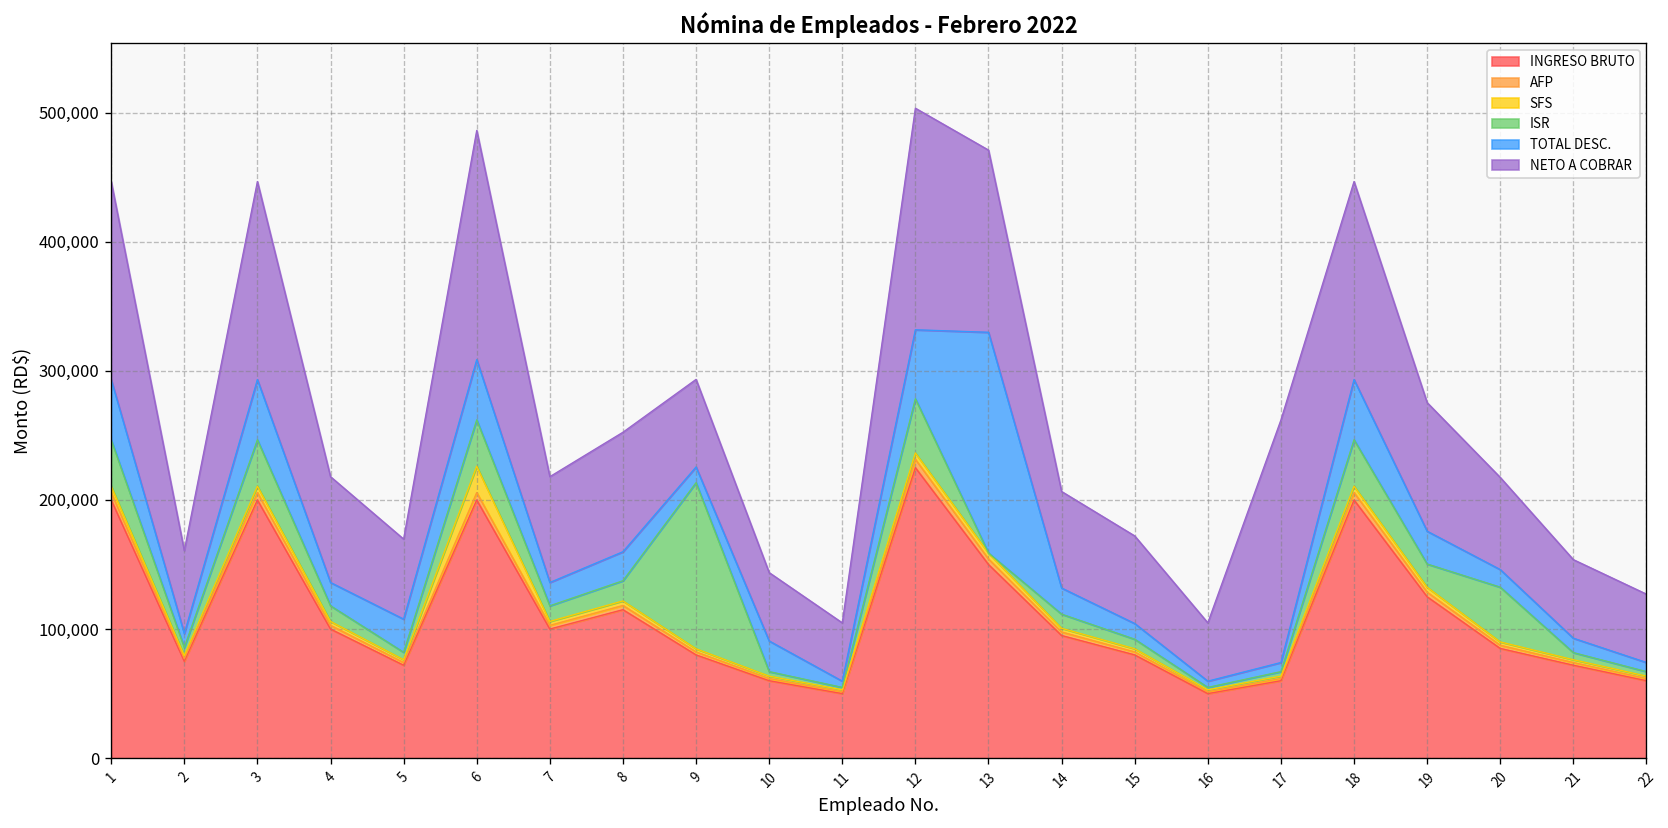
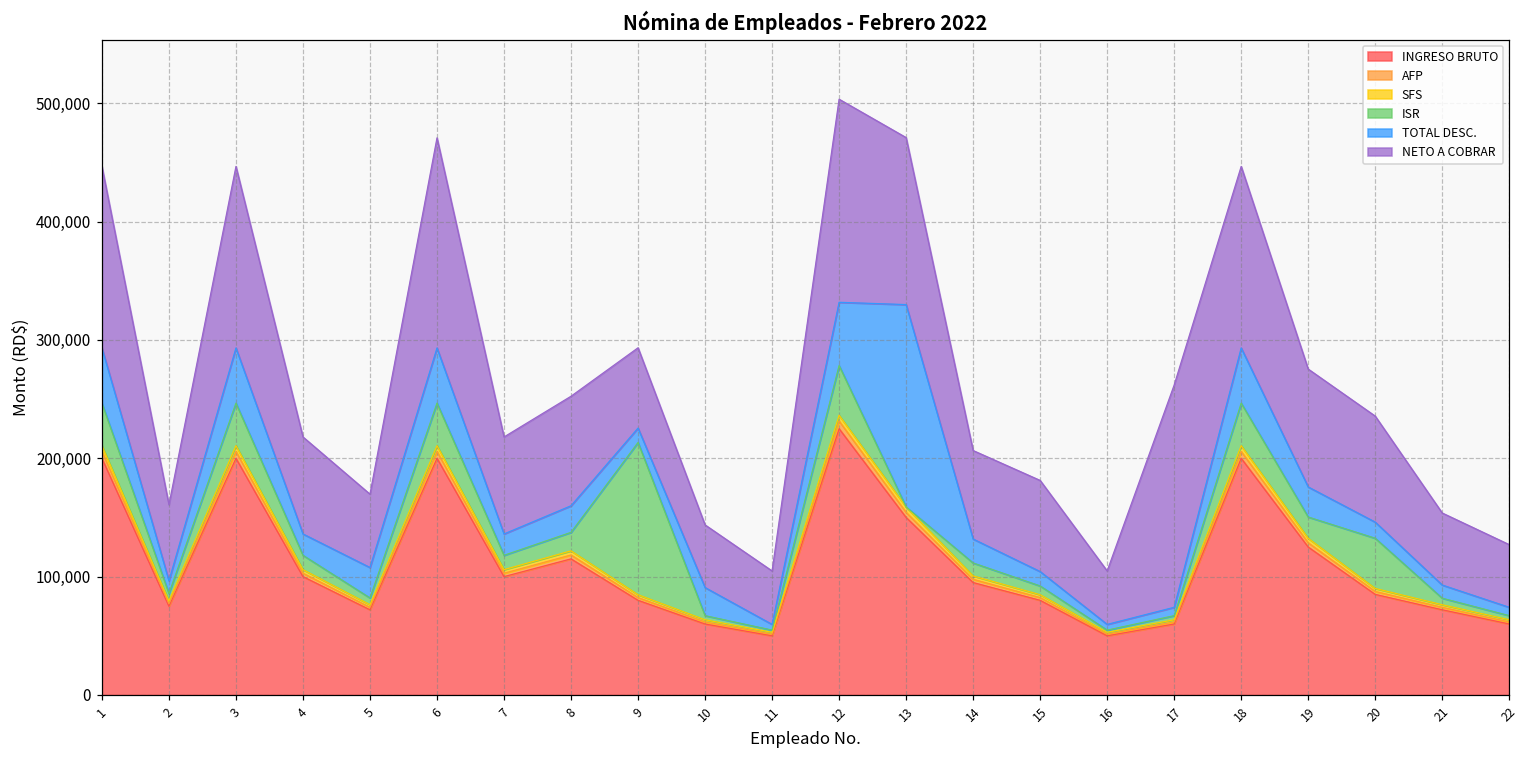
SFS, 6: 20,000 -> 5,000
NETO A COBRAR, 15: 68,000 -> 77,000
NETO A COBRAR, 20: 71,000 -> 90,000
